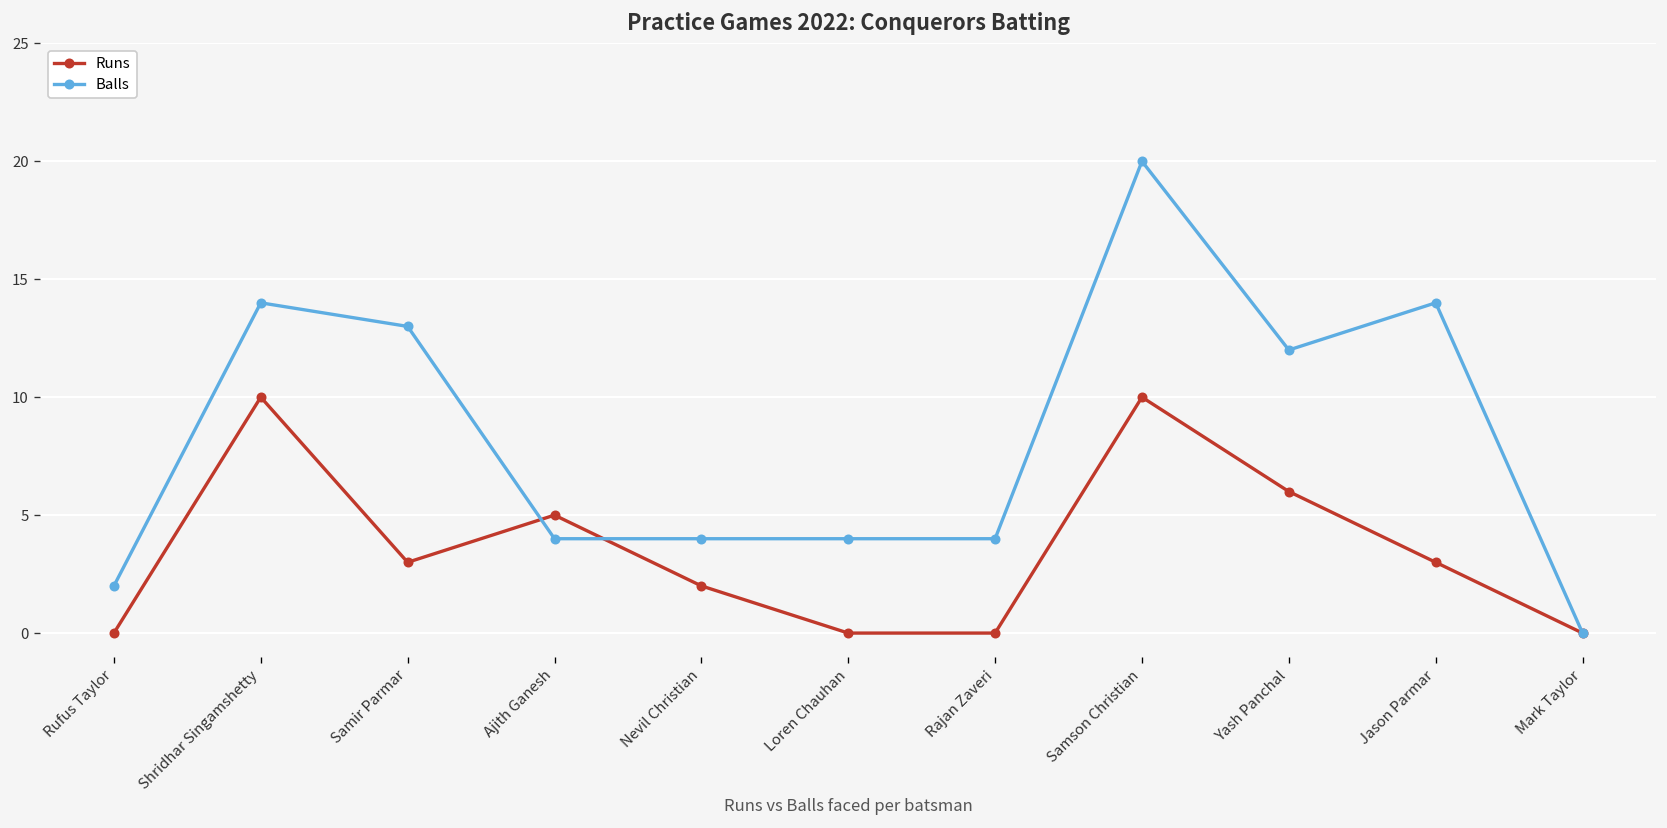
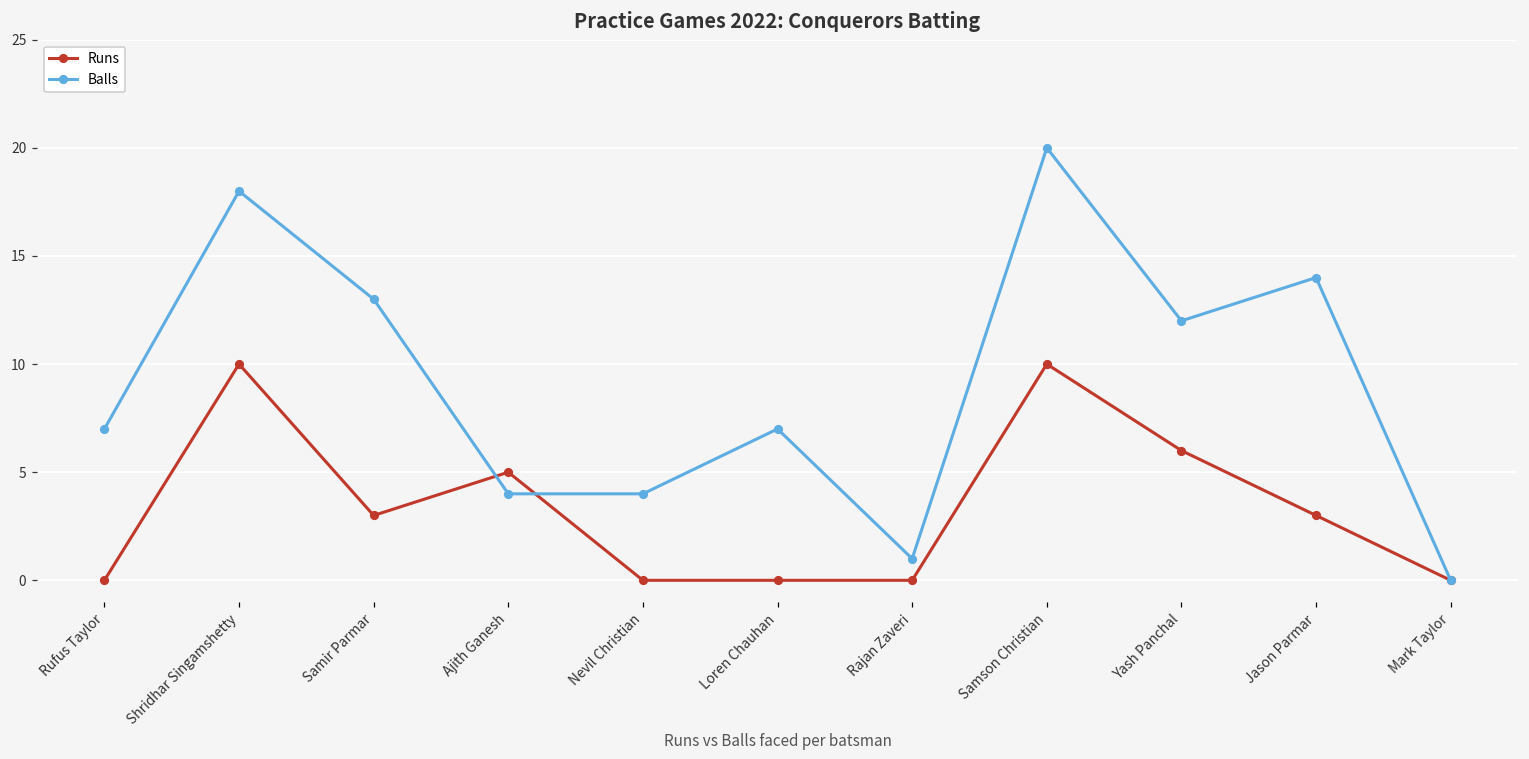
Balls, Rufus Taylor: 2 -> 7
Balls, Shridhar Singamshetty: 14 -> 18
Runs, Nevil Christian: 2 -> 0
Balls, Loren Chauhan: 4 -> 7
Balls, Rajan Zaveri: 4 -> 1
